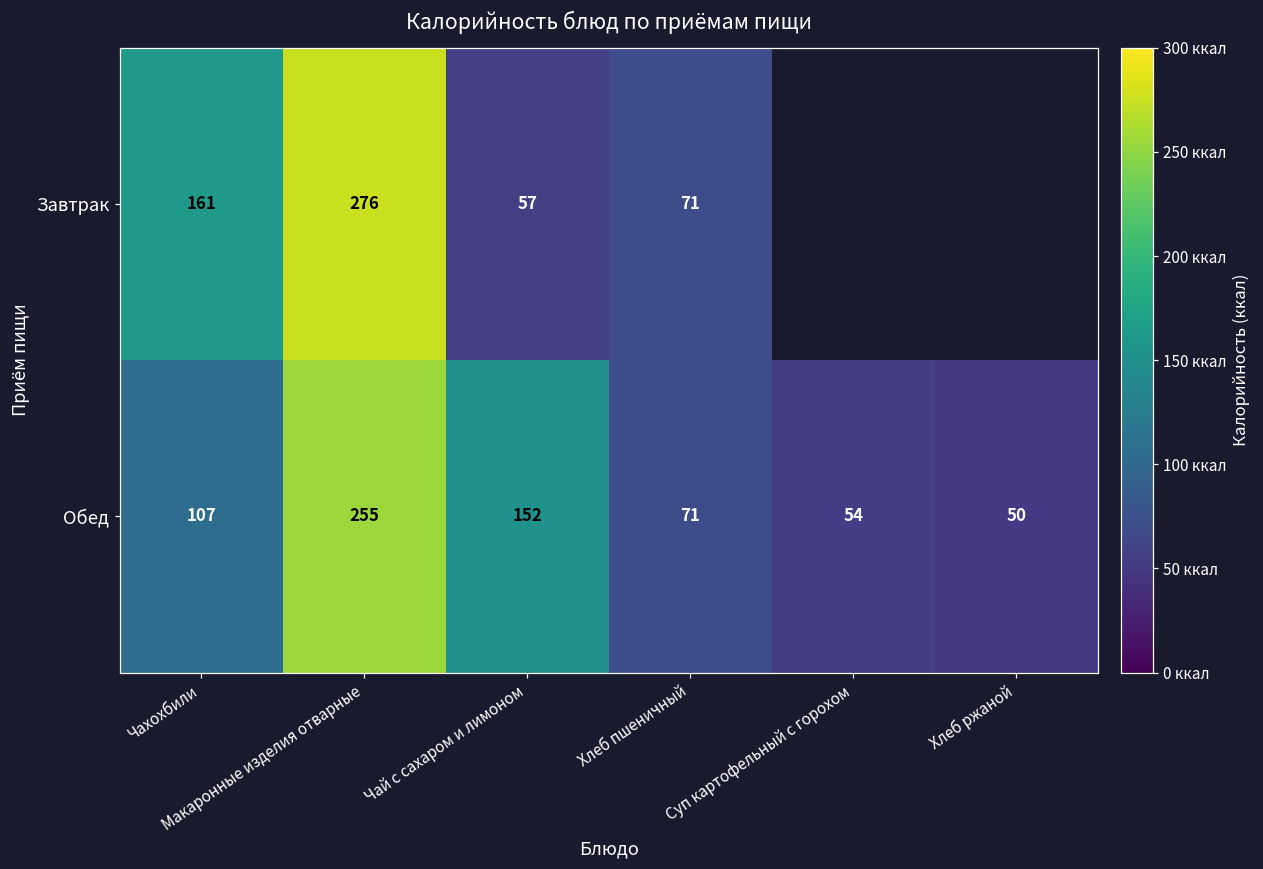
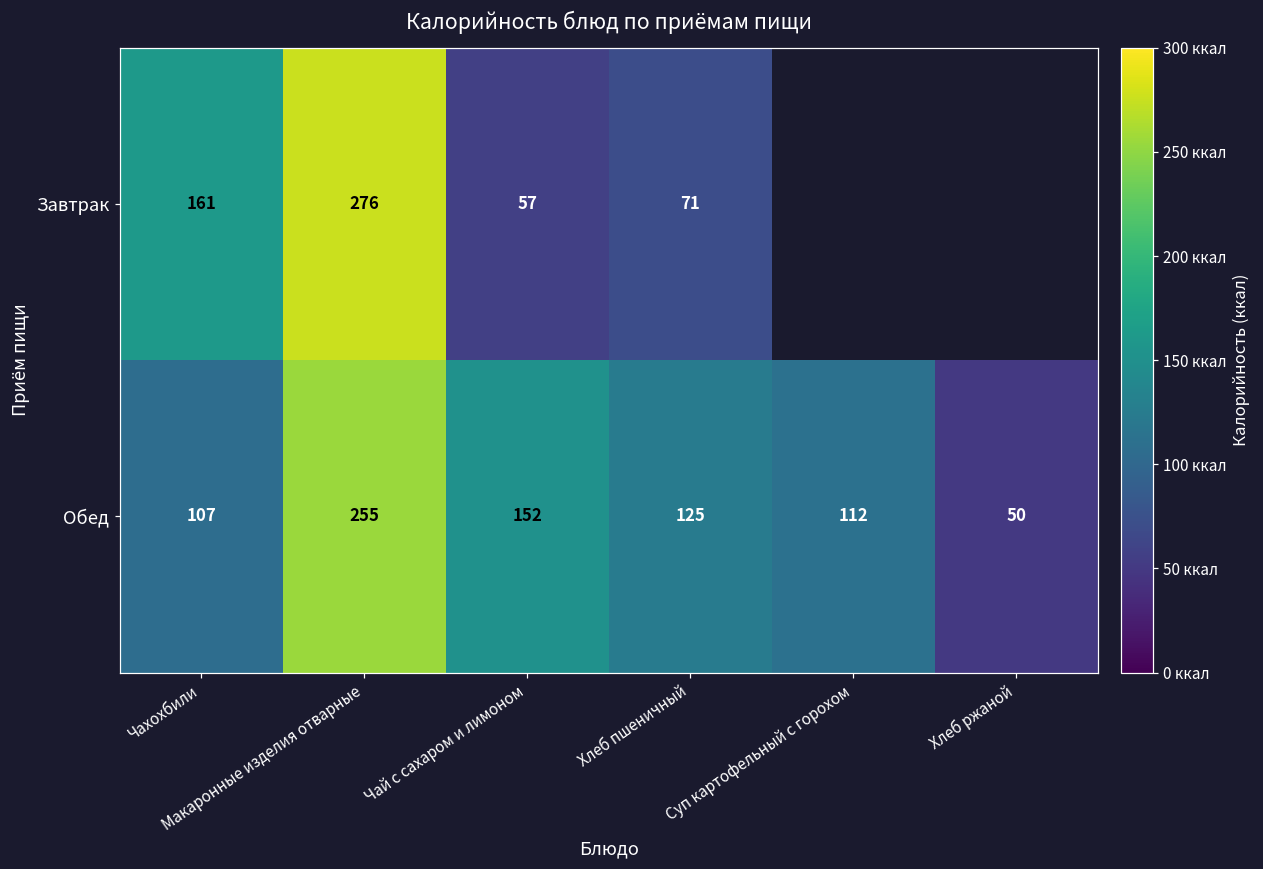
Обед, Хлеб пшеничный: 71 -> 125
Обед, Суп картофельный с горохом: 54 -> 112
